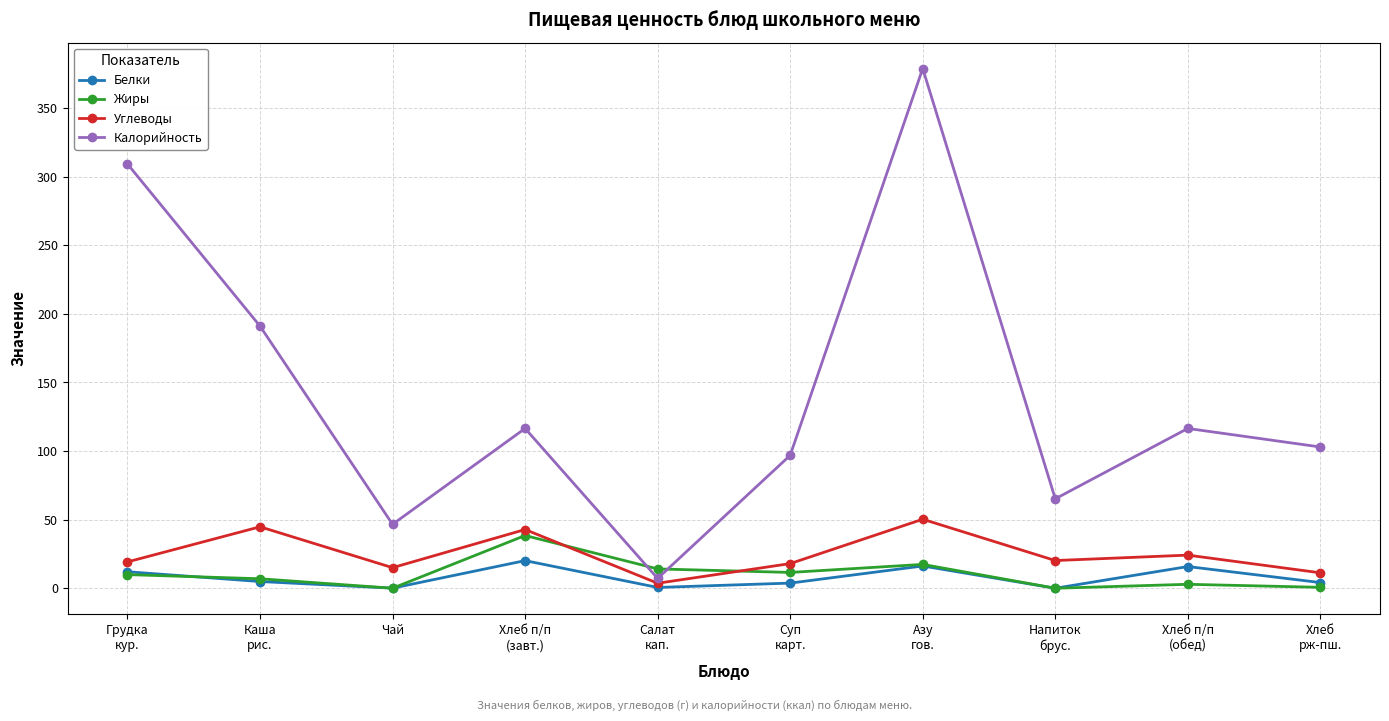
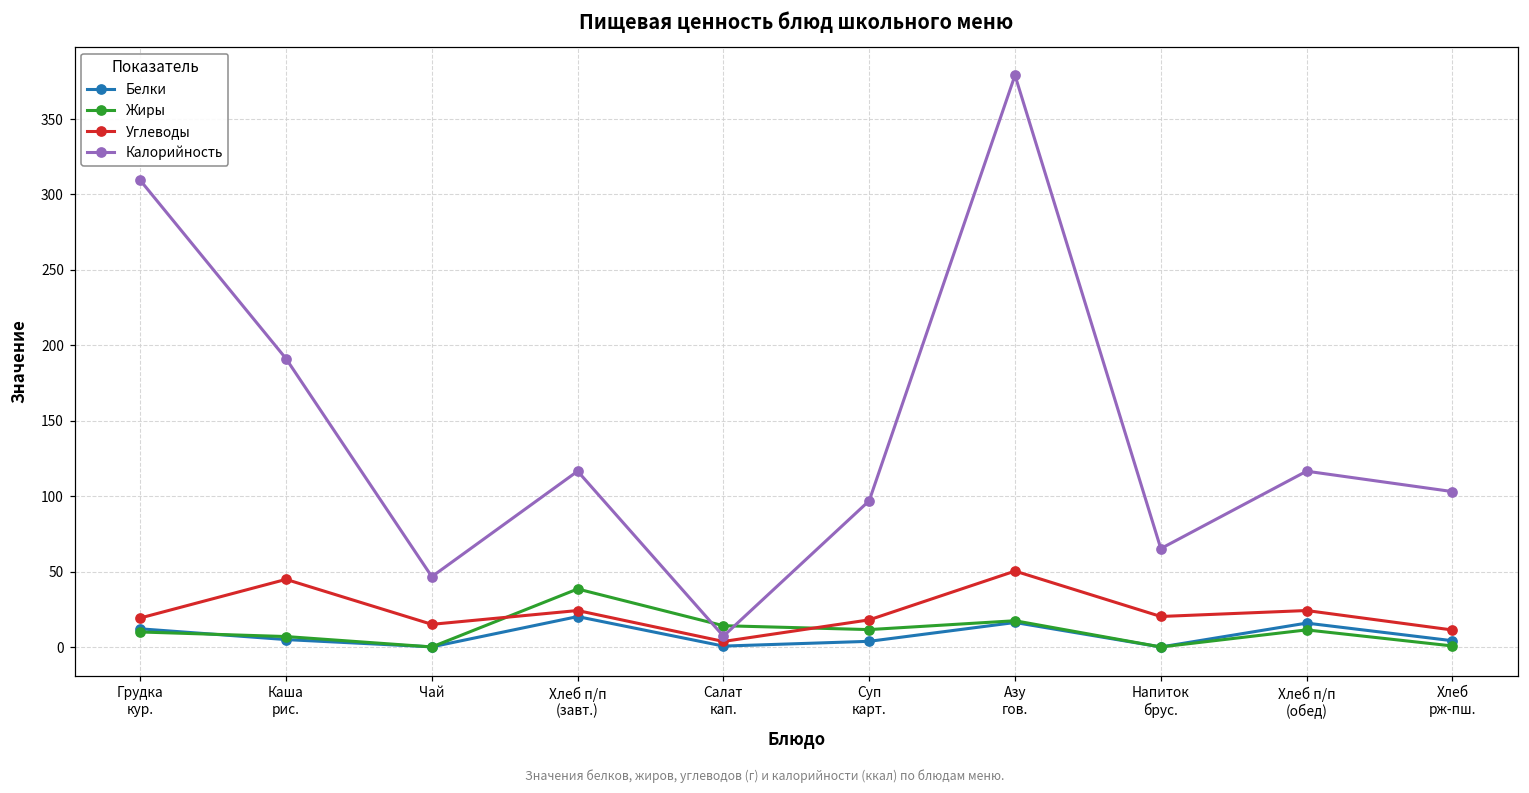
Углеводы, Хлеб п/п (завт.): 43 -> 24
Жиры, Хлеб п/п (обед): 3 -> 11
